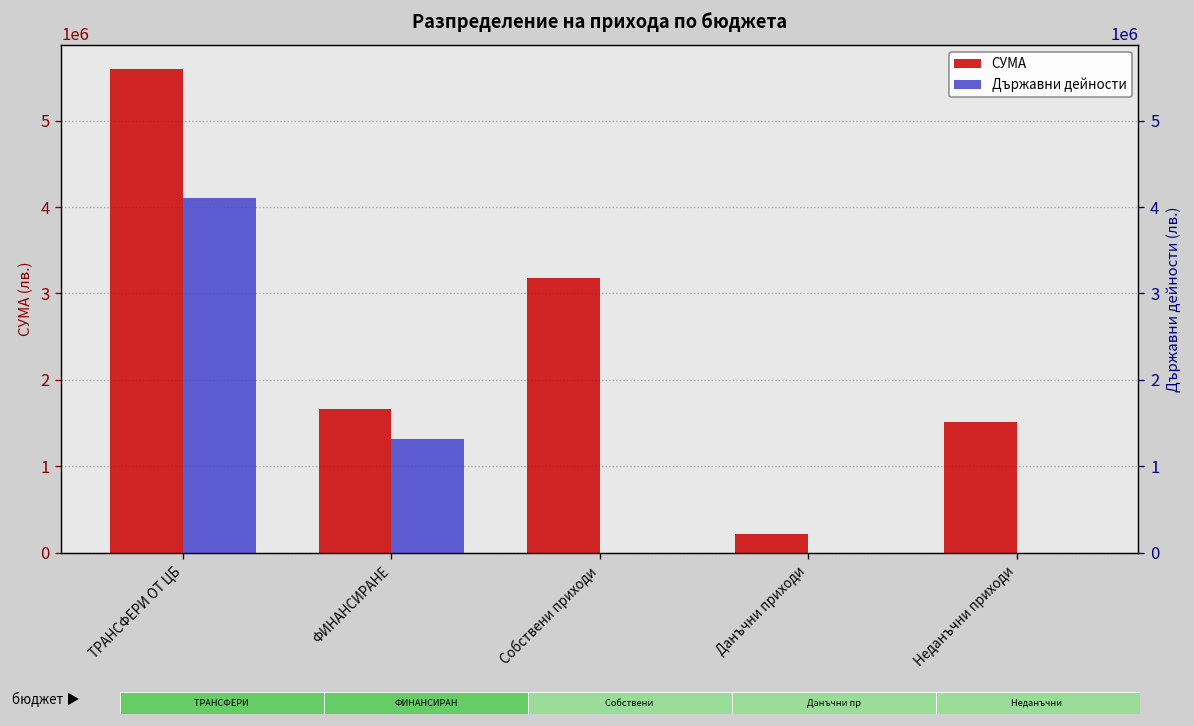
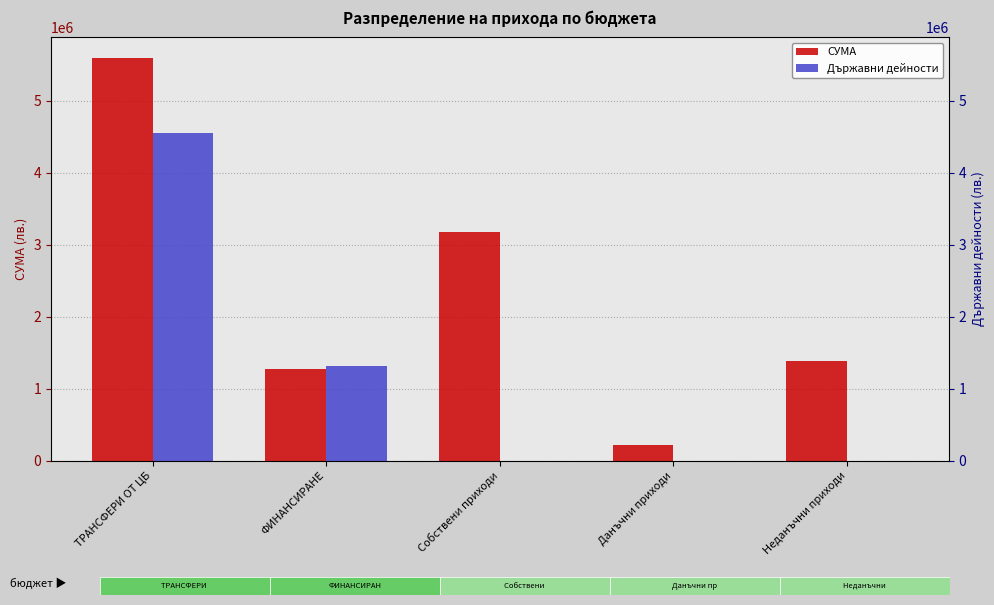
Разпределение на прихода по бюджета, Държавни дейности, ТРАНСФЕРИ ОТ ЦБ: 4100000 -> 4500000
Разпределение на прихода по бюджета, СУМА, ФИНАНСИРАНЕ: 1700000 -> 1300000
Разпределение на прихода по бюджета, СУМА, Неданъчни приходи: 1500000 -> 1400000
